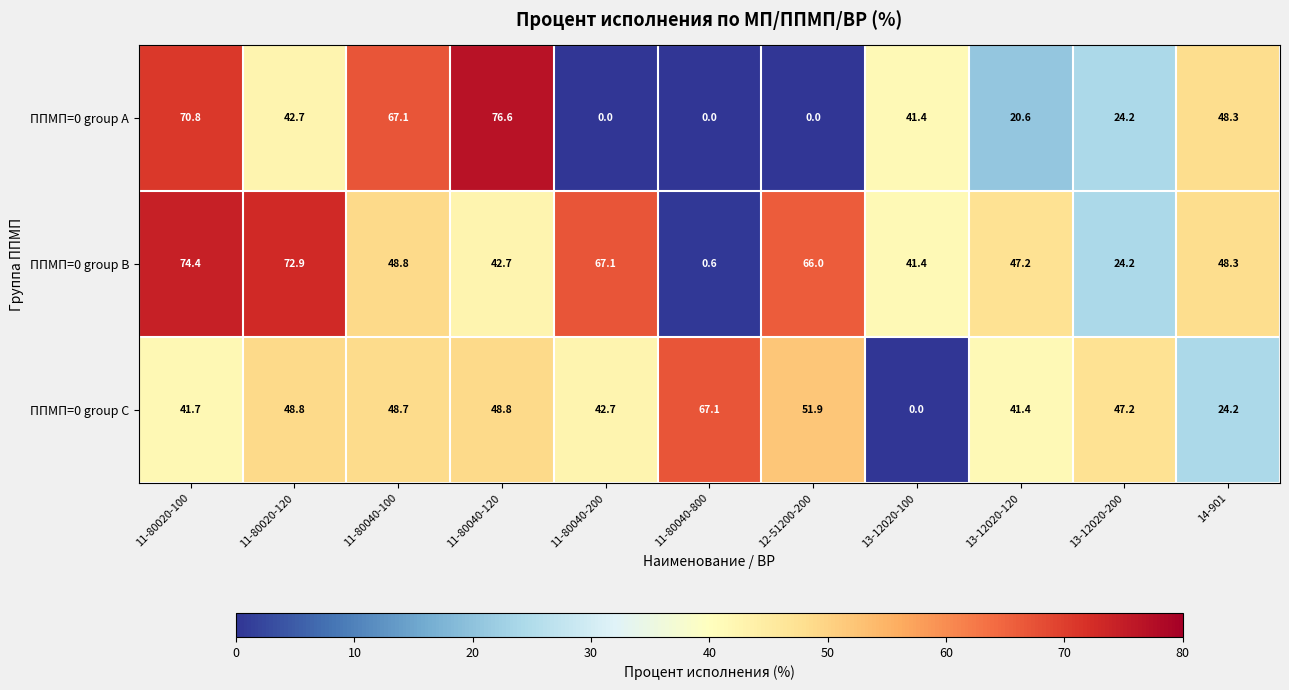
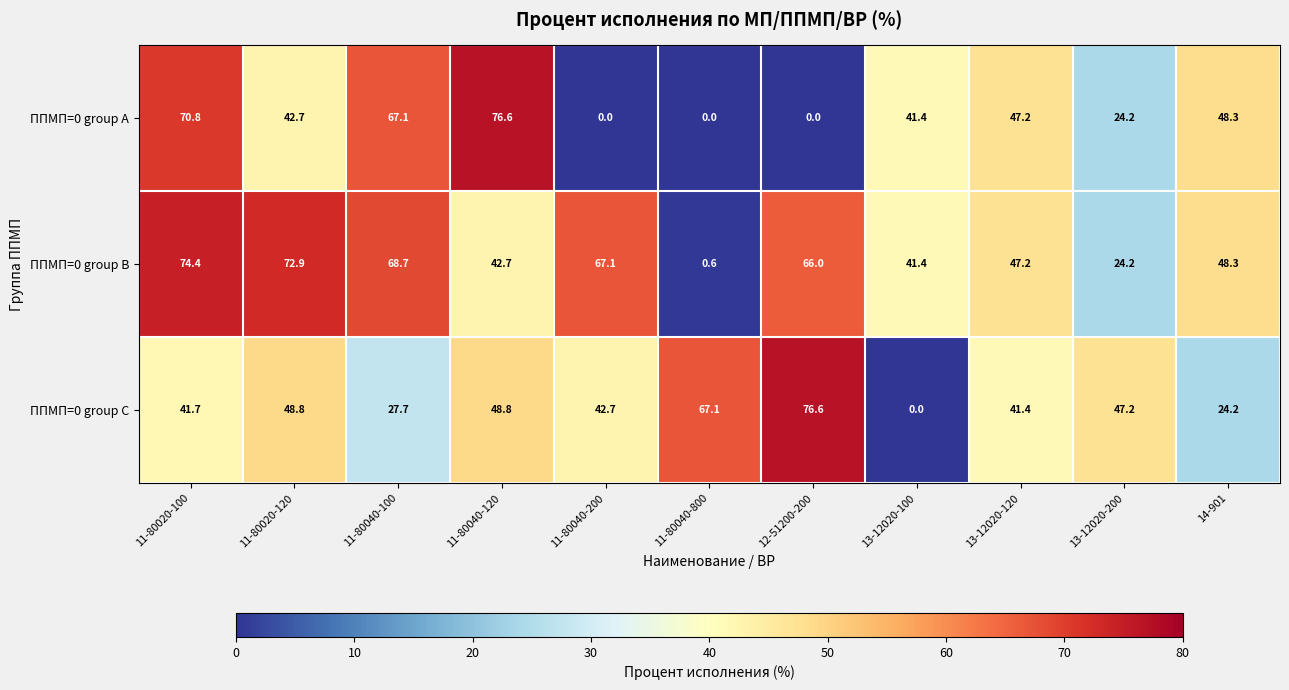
ППМП=0 group A, 13-12020-120: 20.6 -> 47.2
ППМП=0 group B, 11-80040-100: 48.8 -> 68.7
ППМП=0 group C, 11-80040-100: 48.7 -> 27.7
ППМП=0 group C, 12-51200-200: 51.9 -> 76.6
